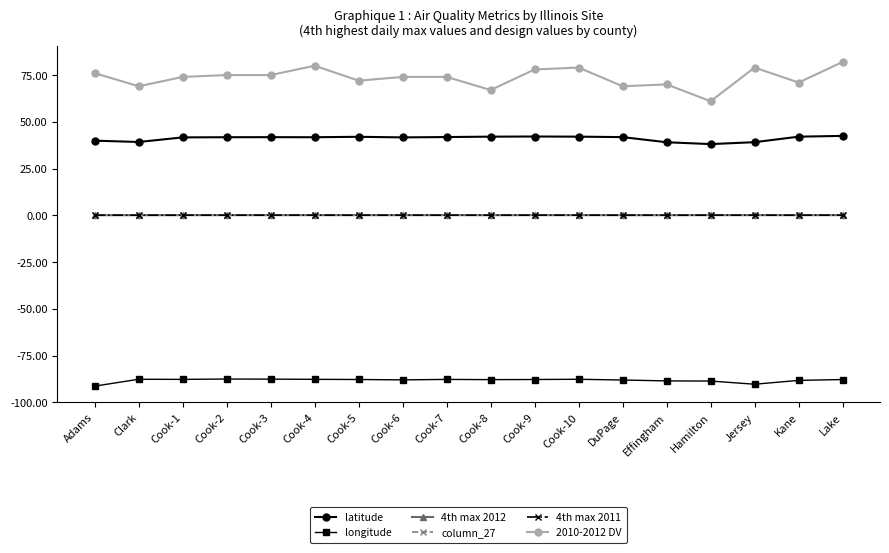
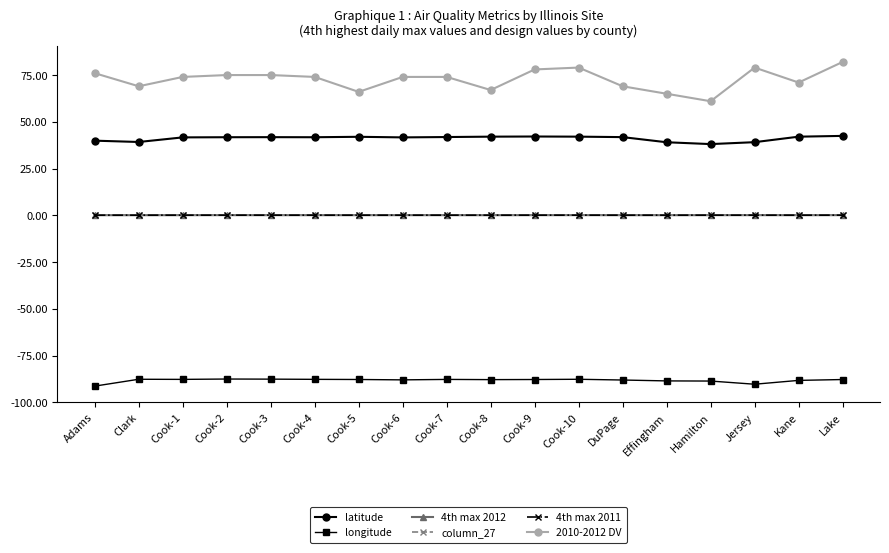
2010-2012 DV, Cook-4: 80 -> 74
2010-2012 DV, Cook-5: 72 -> 66
2010-2012 DV, Effingham: 70 -> 65
